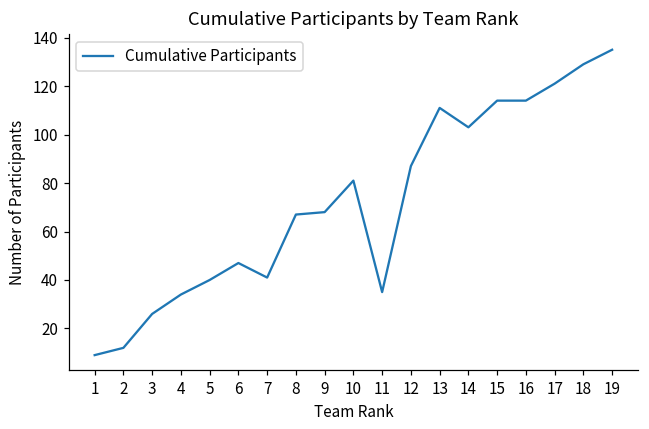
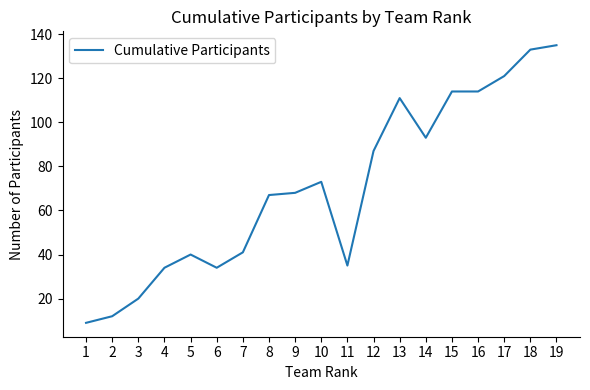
3: 26 -> 20
6: 47 -> 34
10: 81 -> 73
14: 103 -> 93
18: 129 -> 133
